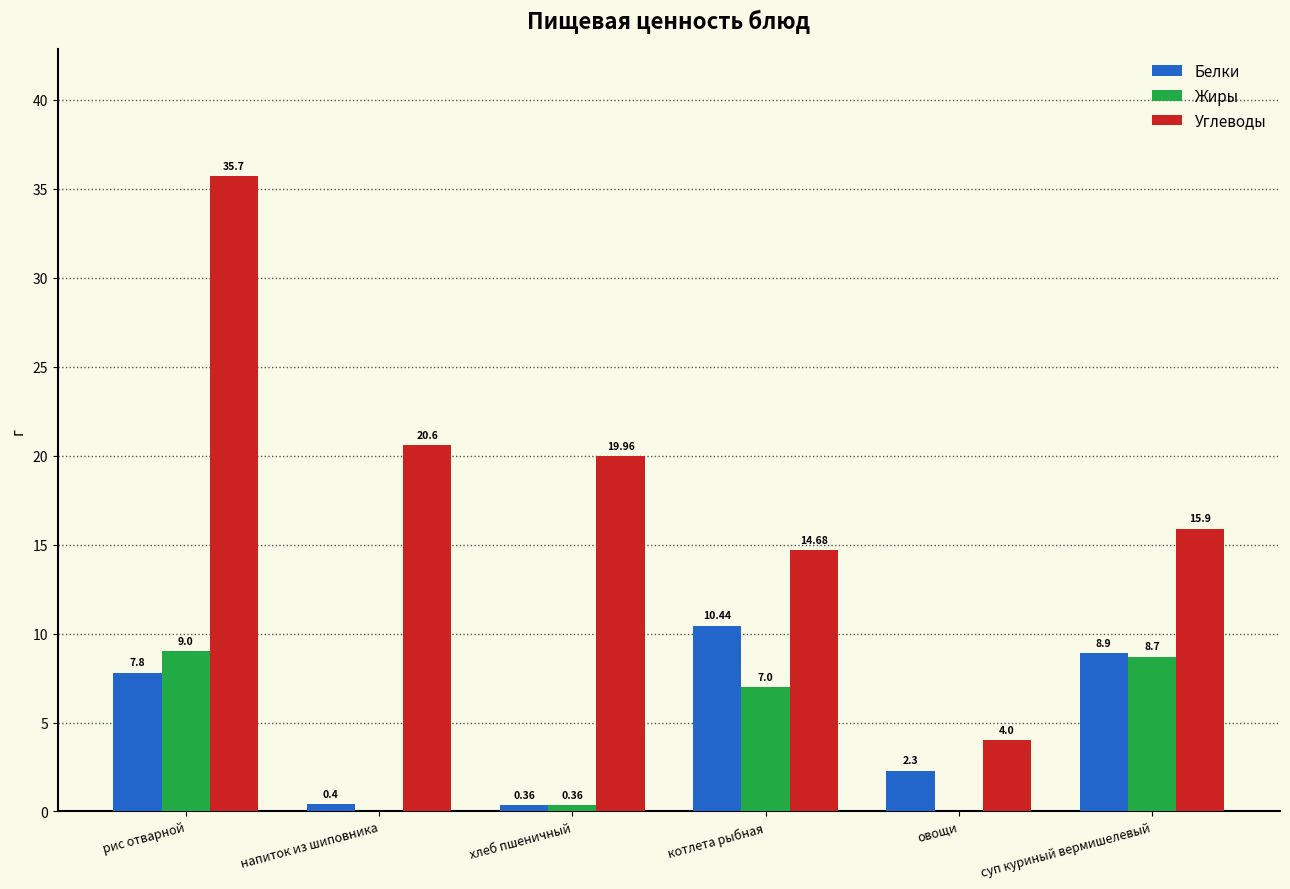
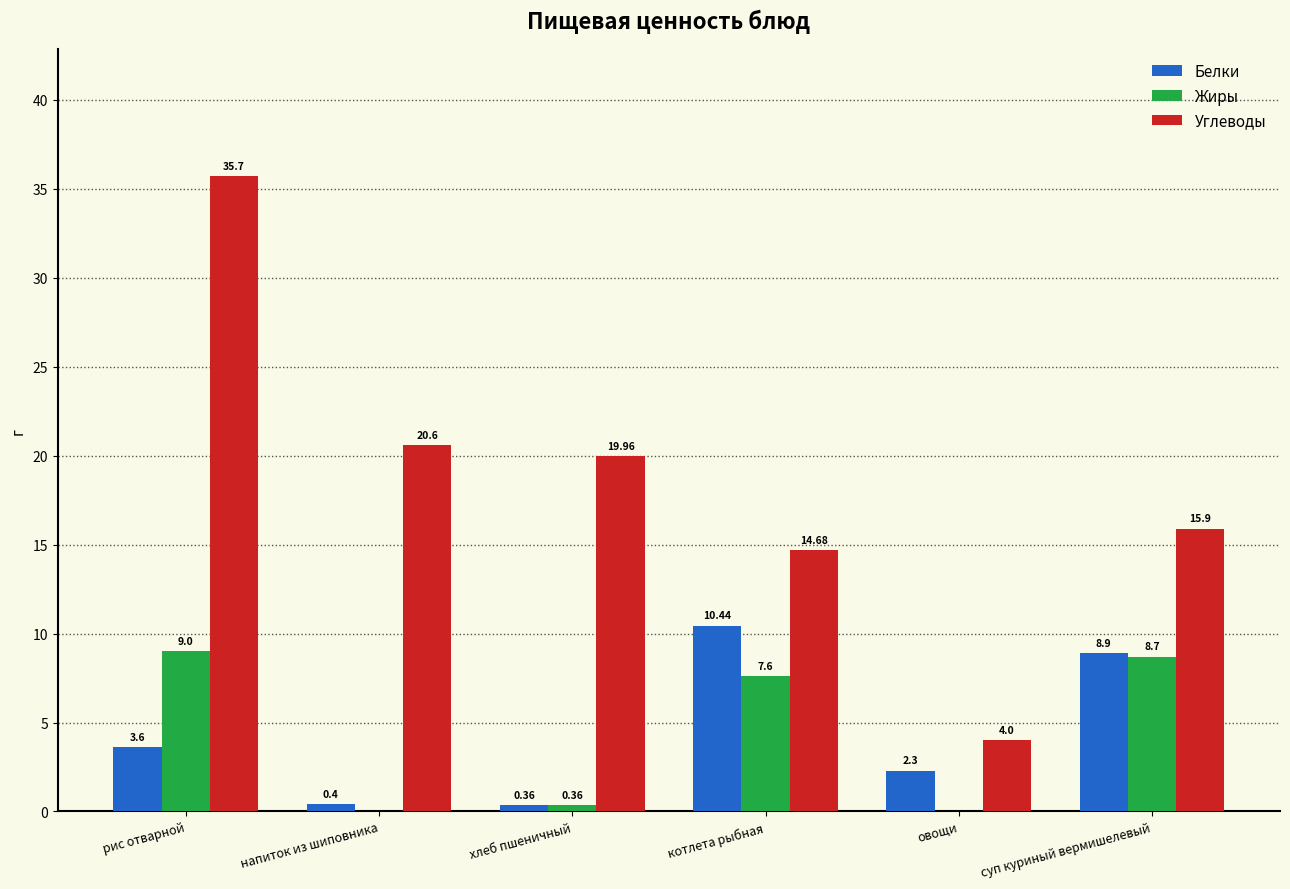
Белки, рис отварной: 7.8 -> 3.6
Жиры, котлета рыбная: 7.0 -> 7.6
